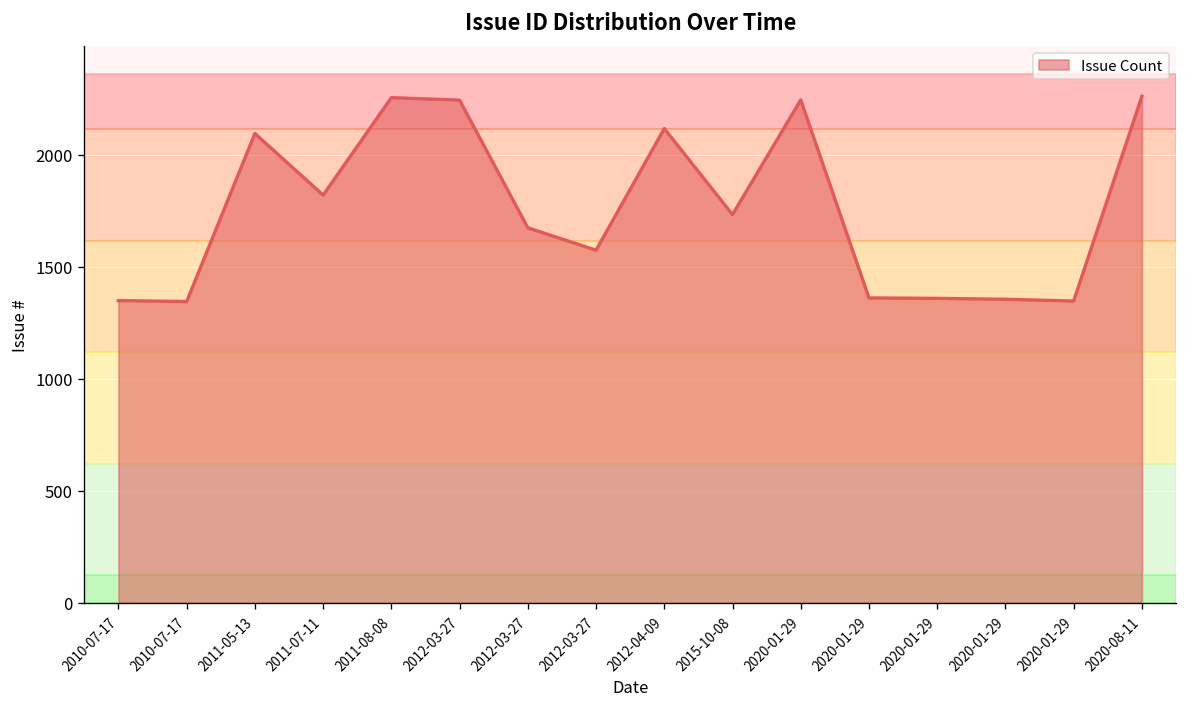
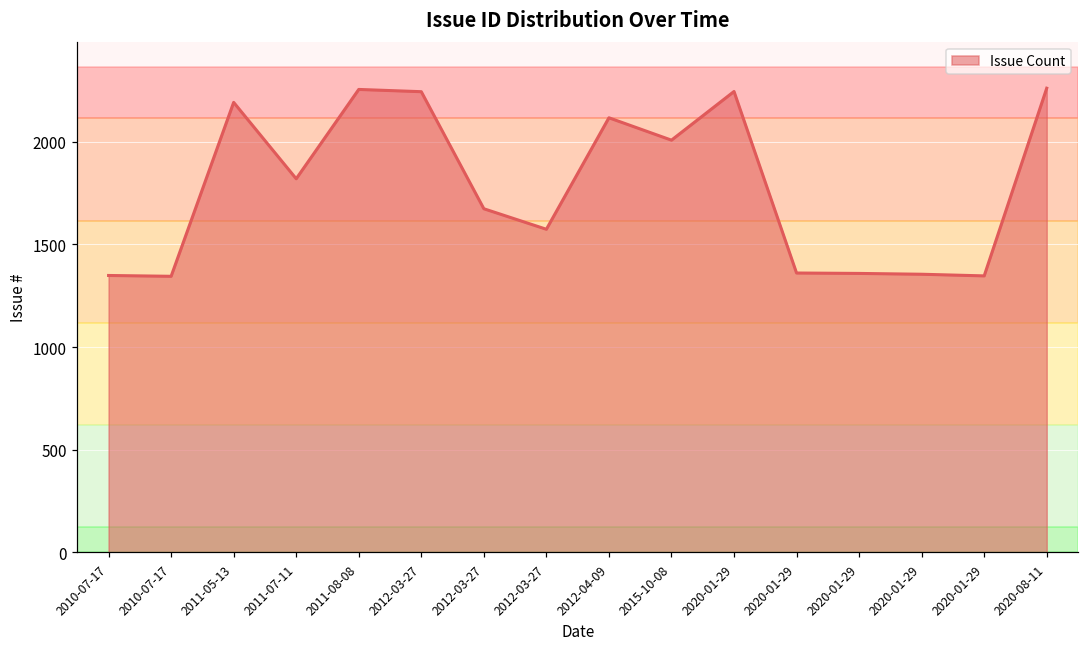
2011-05-13: 2100 -> 2190
2015-10-08: 1730 -> 2010
